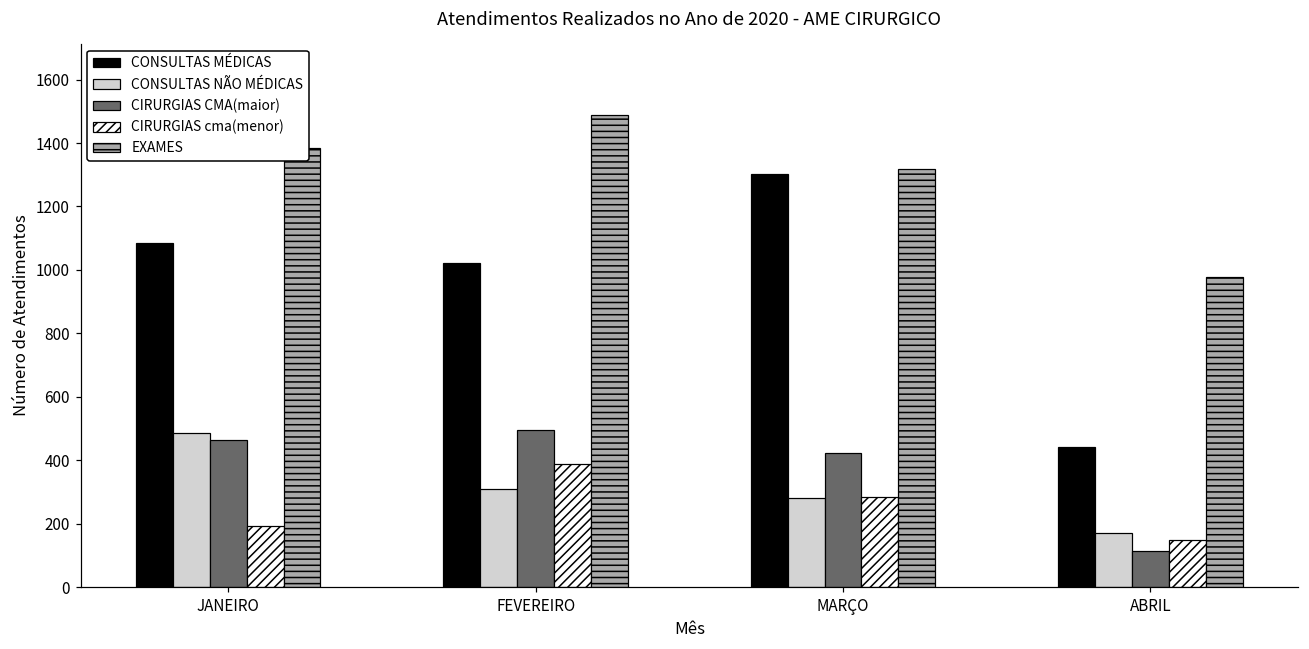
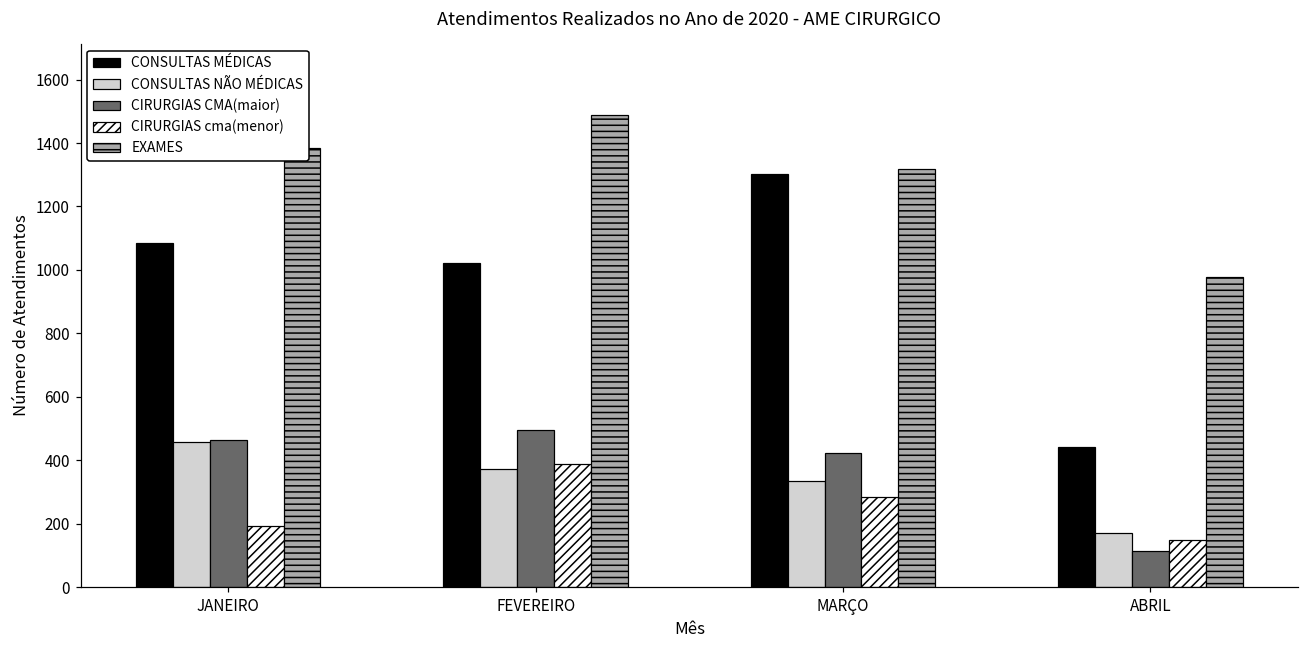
CONSULTAS NÃO MÉDICAS, JANEIRO: 490 -> 460
CONSULTAS NÃO MÉDICAS, FEVEREIRO: 310 -> 370
CONSULTAS NÃO MÉDICAS, MARÇO: 280 -> 330
